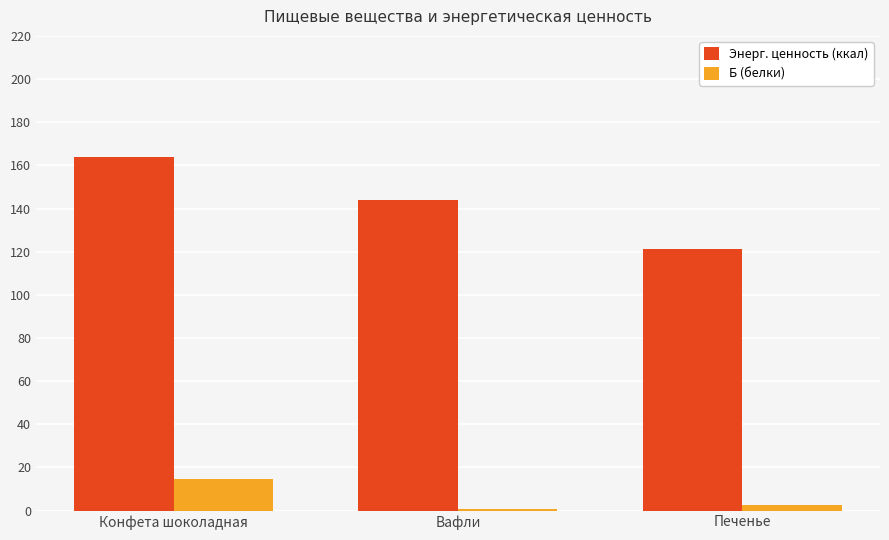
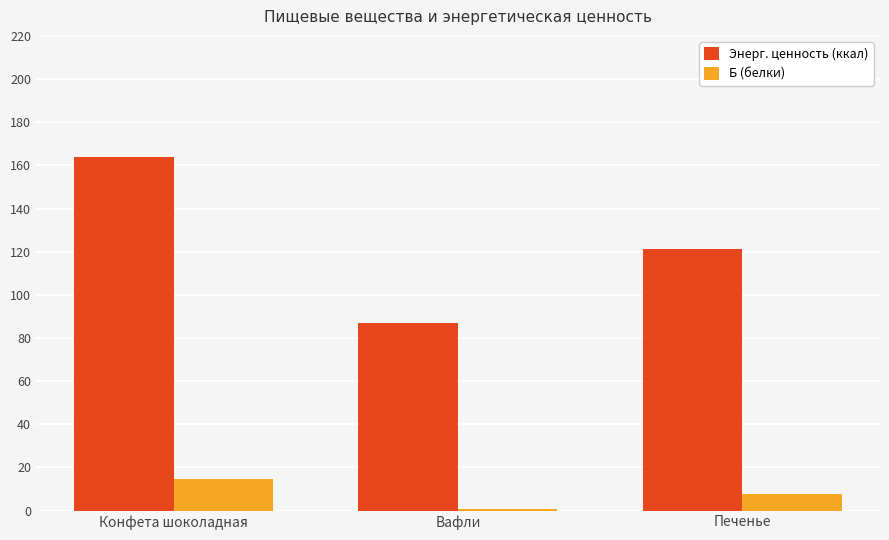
Энерг. ценность (ккал), Вафли: 144 -> 87
Б (белки), Печенье: 3 -> 8
